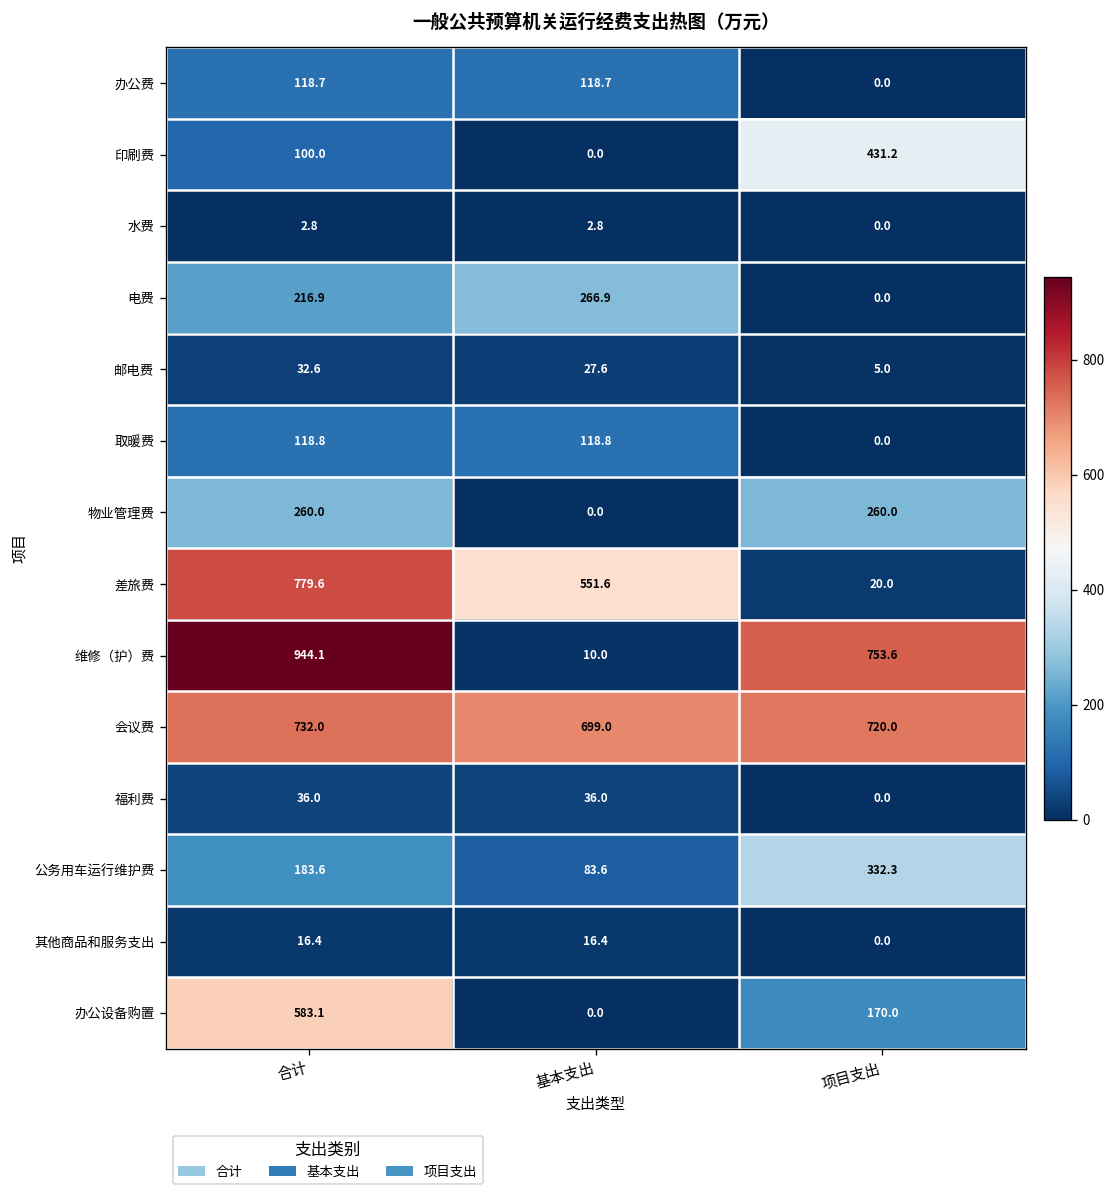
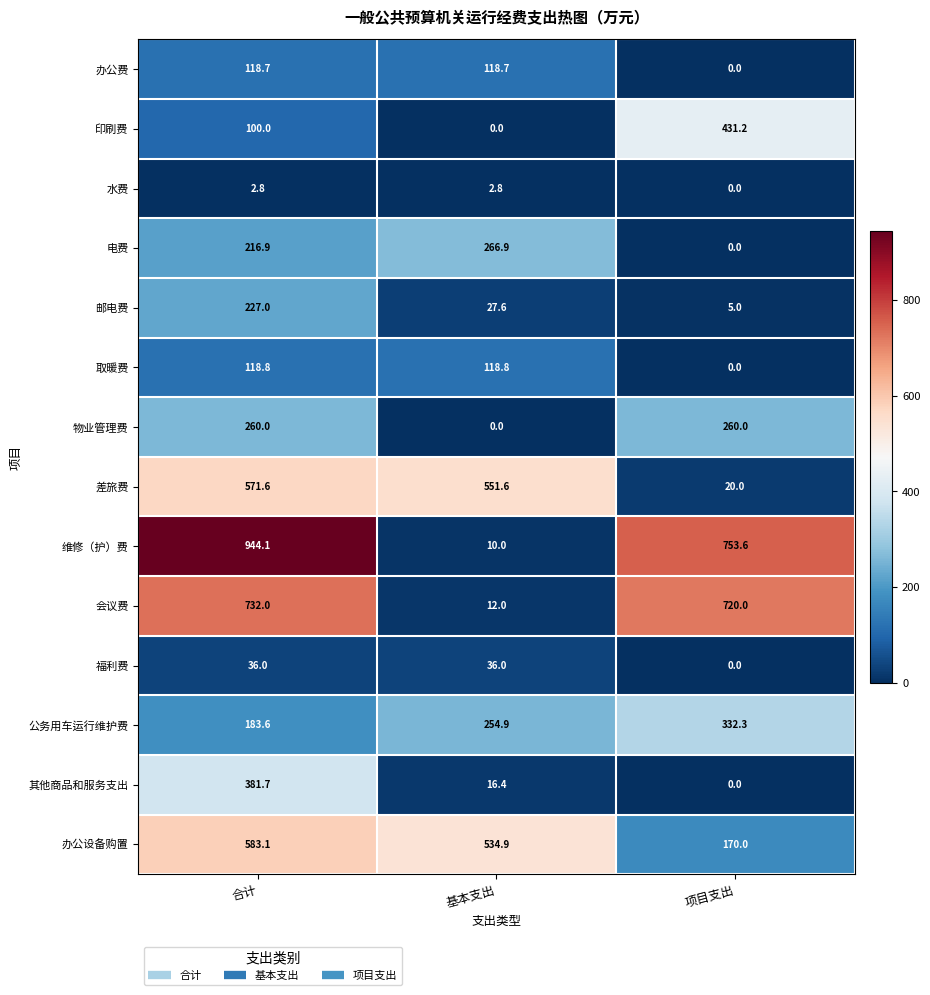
邮电费, 合计: 32.6 -> 227.0
差旅费, 合计: 779.6 -> 571.6
会议费, 基本支出: 699.0 -> 12.0
公务用车运行维护费, 基本支出: 83.6 -> 254.9
其他商品和服务支出, 合计: 16.4 -> 381.7
办公设备购置, 基本支出: 0.0 -> 534.9
